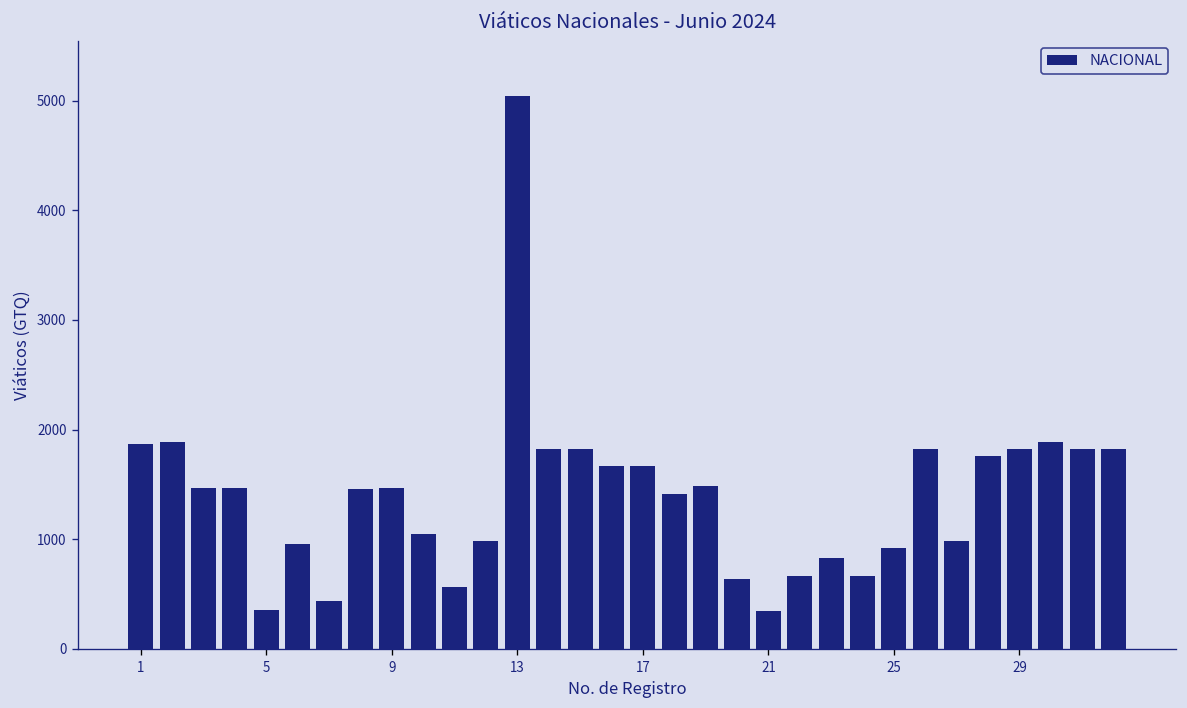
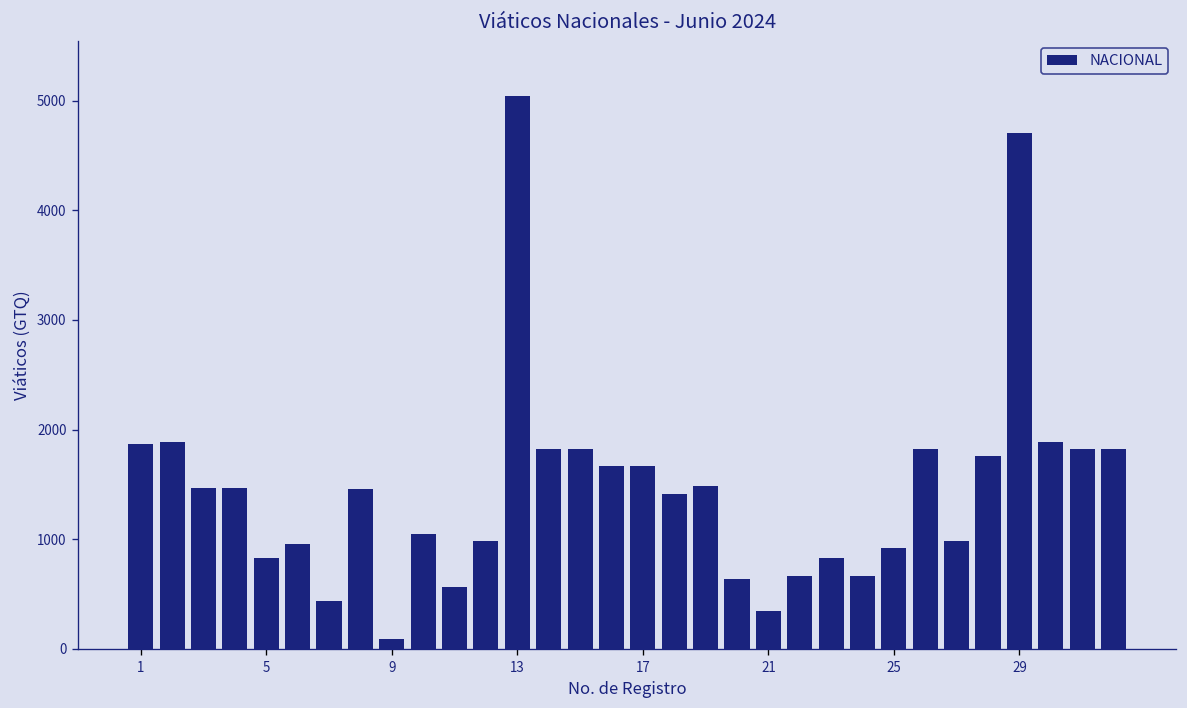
5: 400 -> 800
9: 1500 -> 100
29: 1800 -> 4700
